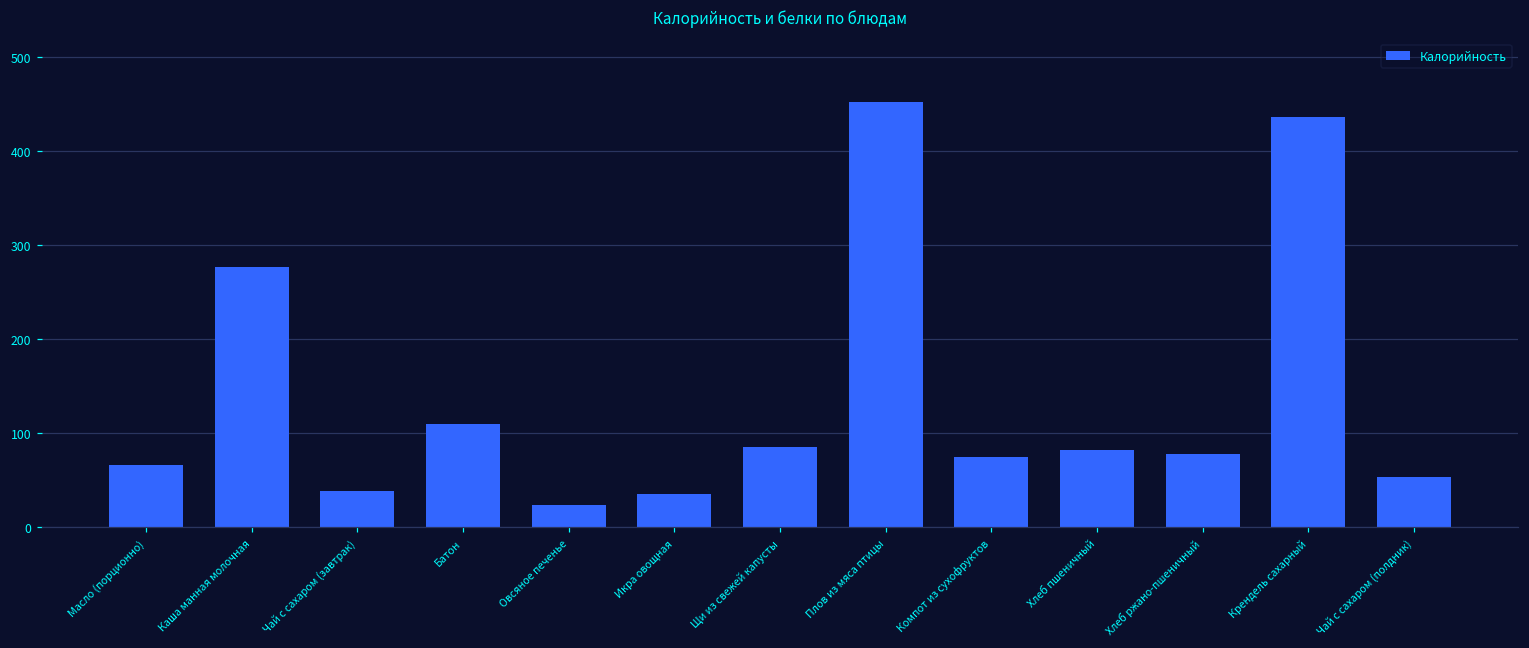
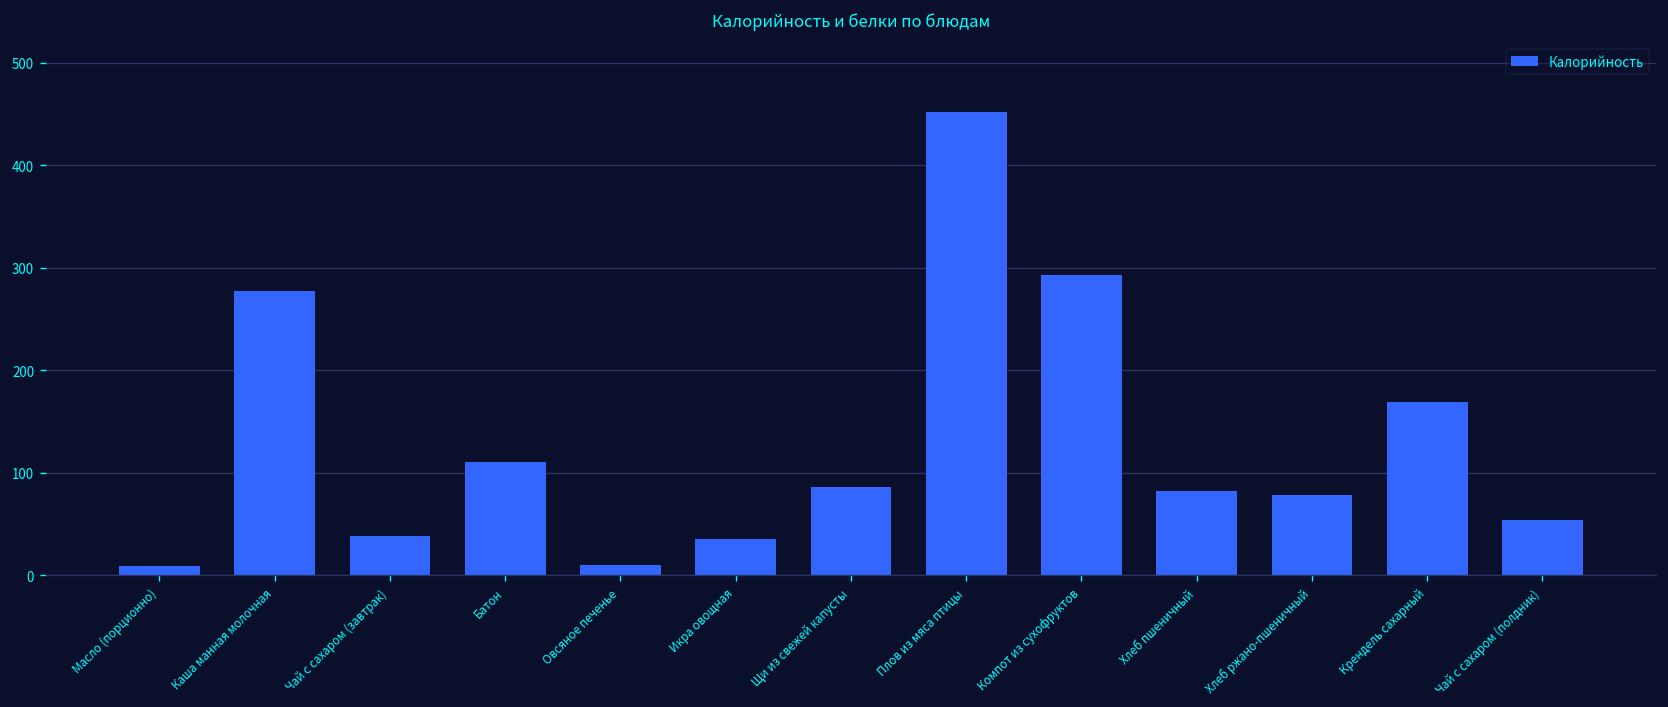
Масло (порционно): 70 -> 10
Овсяное печенье: 20 -> 10
Компот из сухофруктов: 70 -> 290
Крендель сахарный: 440 -> 170
